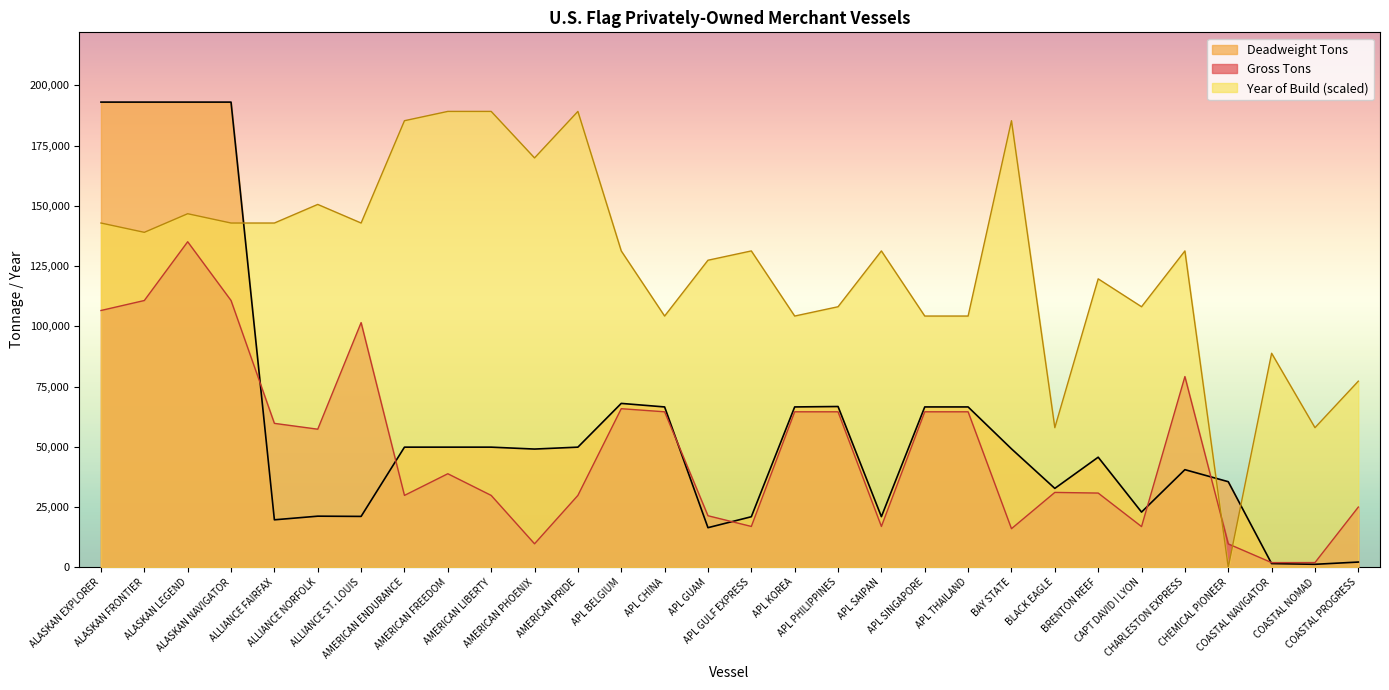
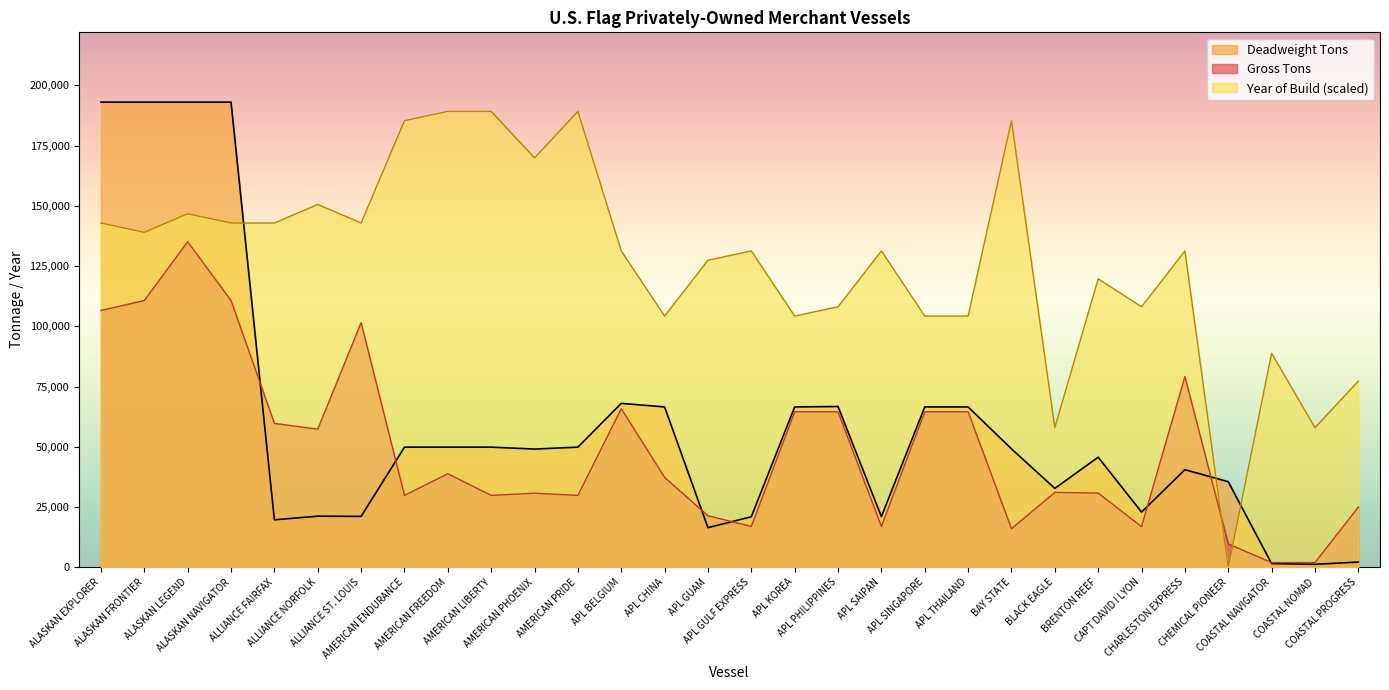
Gross Tons, AMERICAN PHOENIX: 10,000 -> 31,000
Gross Tons, APL CHINA: 65,000 -> 37,000
